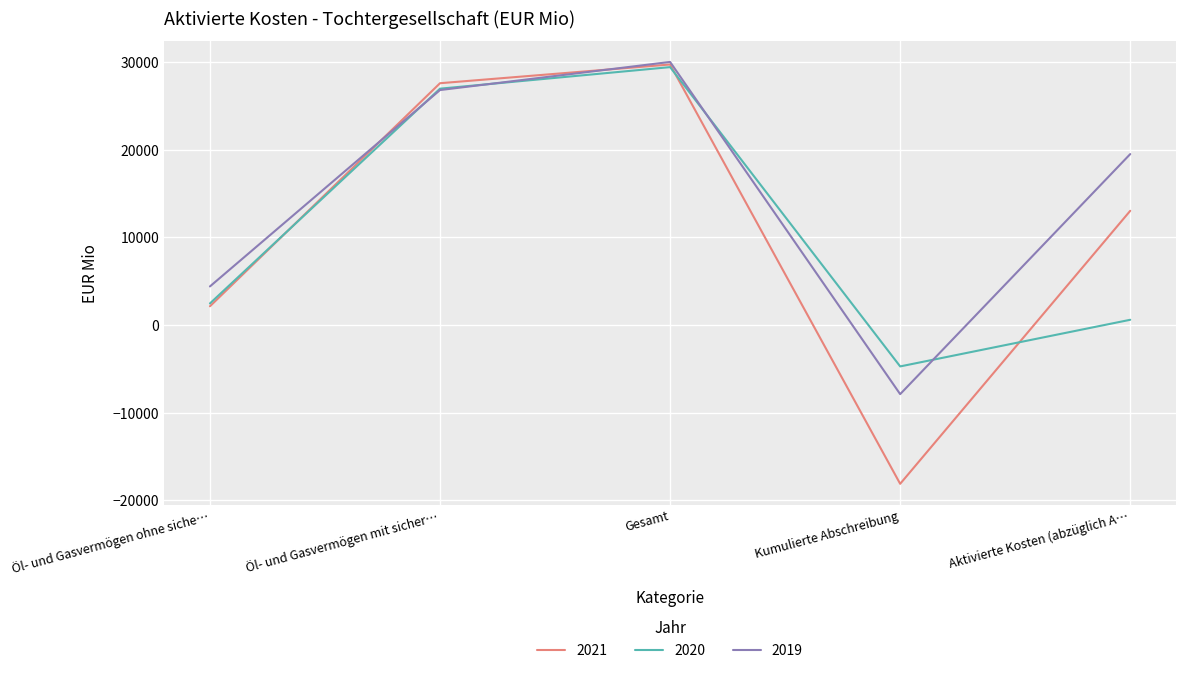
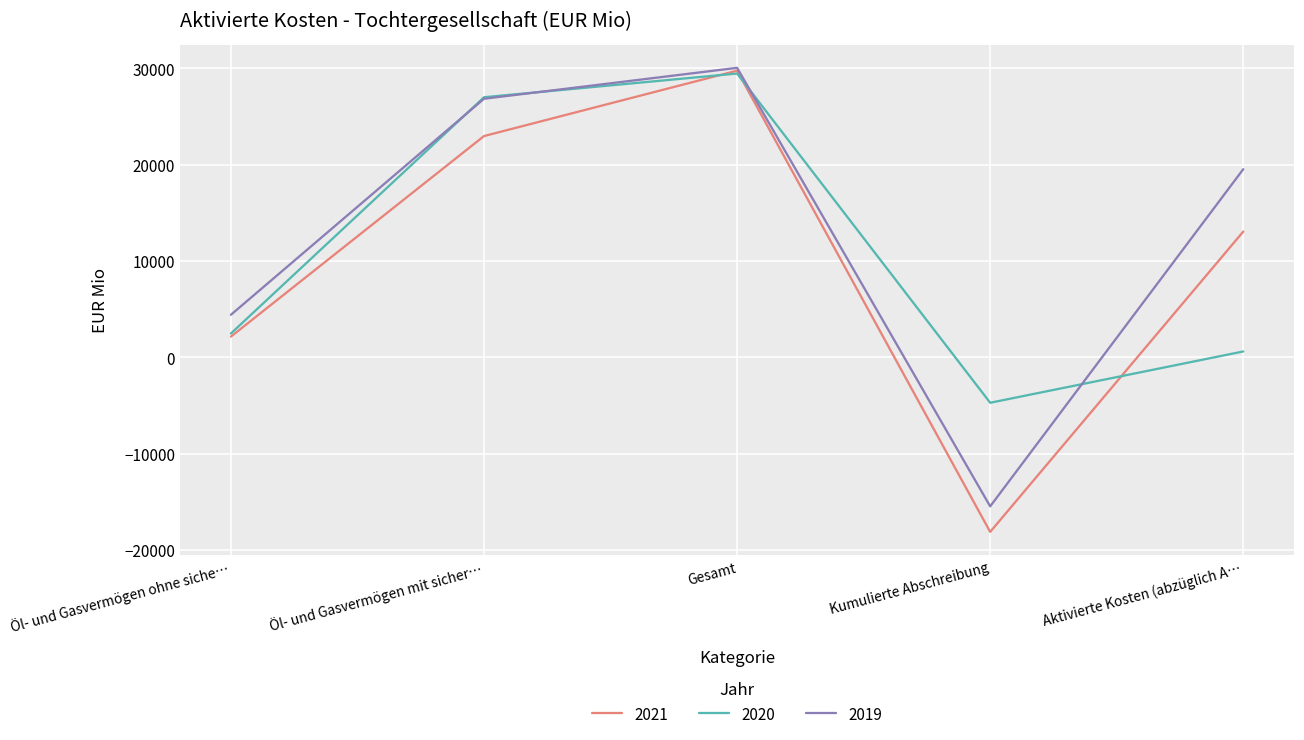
2021, Öl- und Gasvermögen mit sicher…: 28000 -> 23000
2019, Kumulierte Abschreibung: -8000 -> -15000
